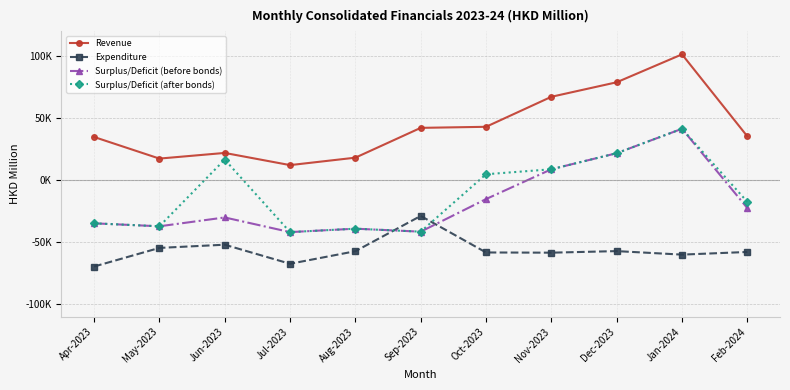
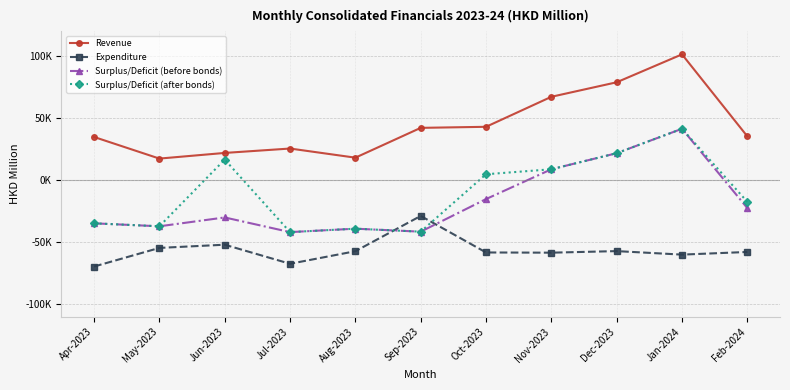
Revenue, Jul-2023: 12000 -> 26000
